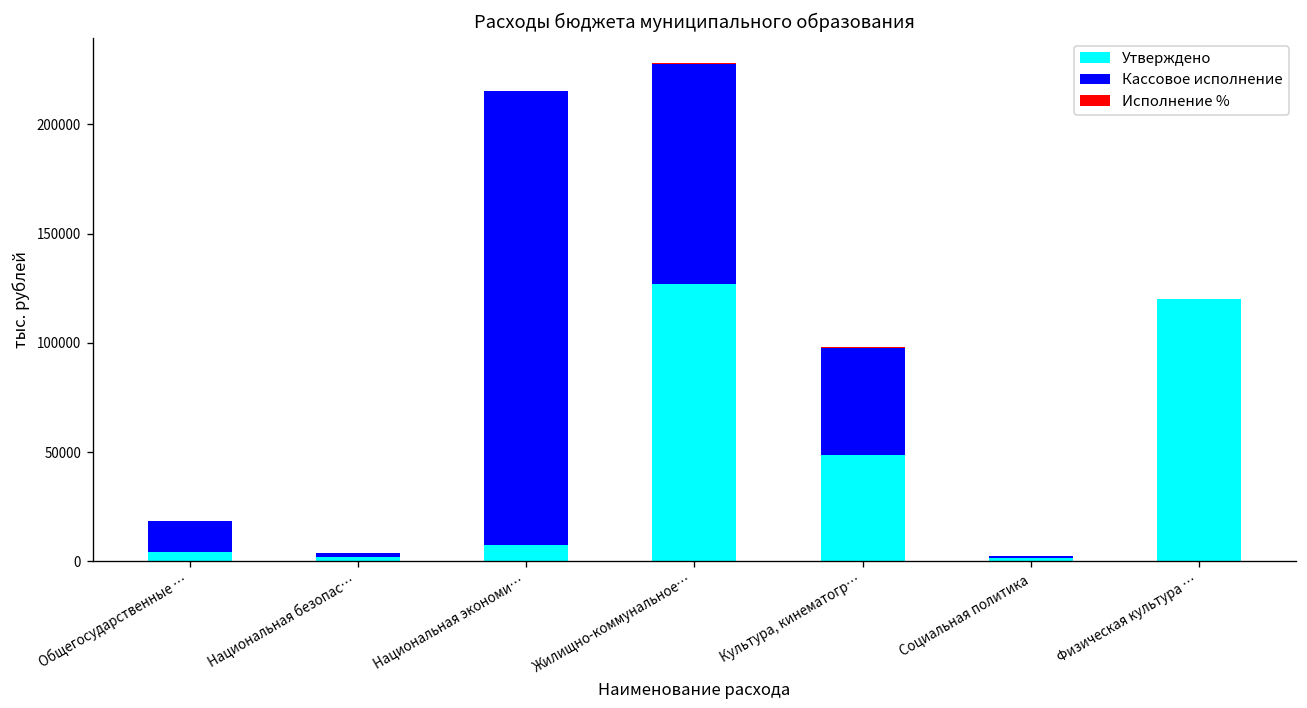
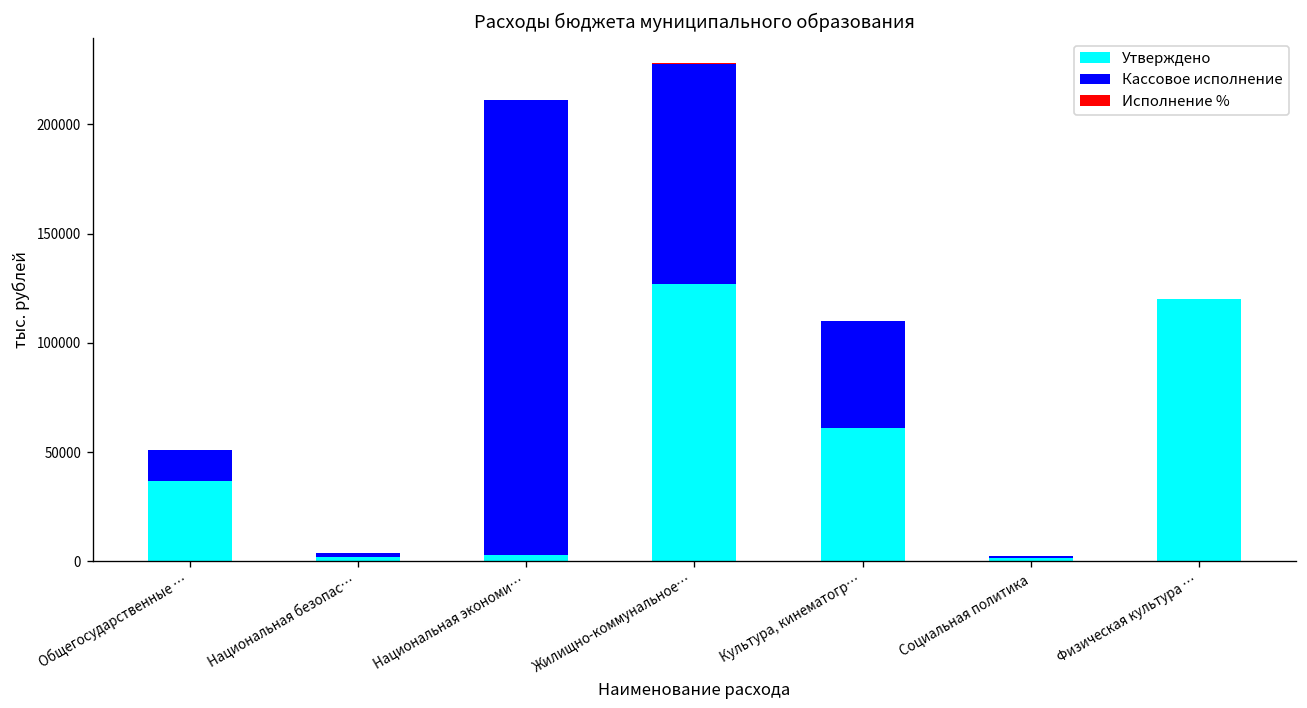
Утверждено, Общегосударственные …: 5000 -> 37000
Утверждено, Национальная экономи…: 7000 -> 3000
Утверждено, Культура, кинематогр…: 49000 -> 61000
